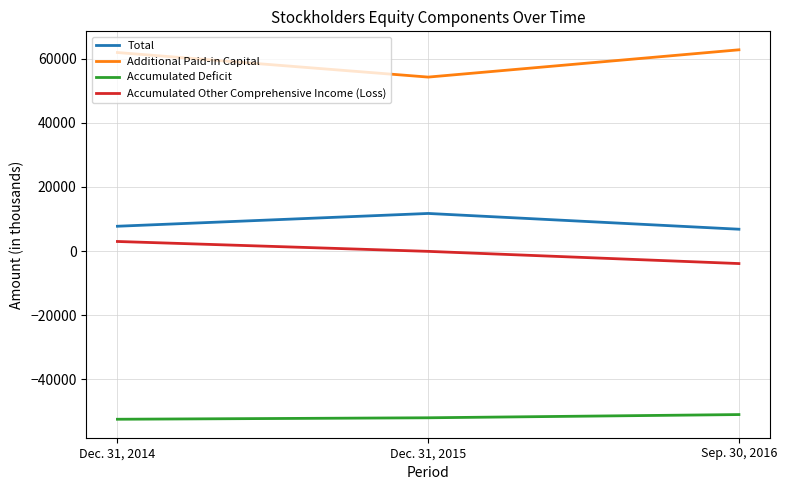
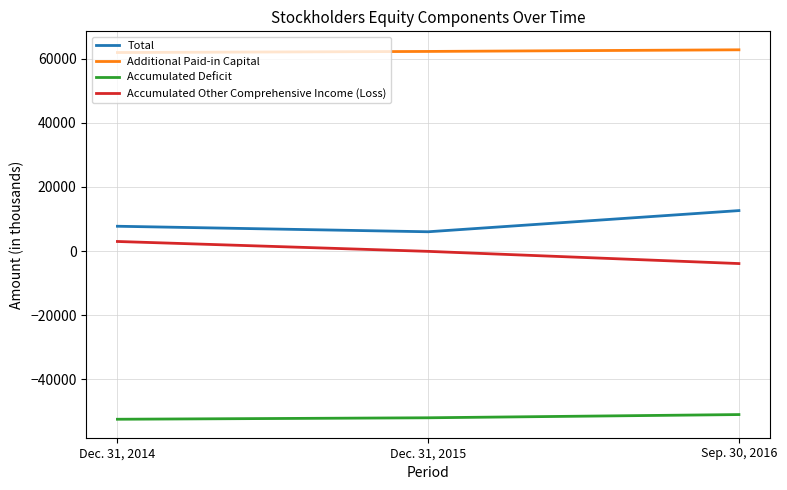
Total, Dec. 31, 2015: 12000 -> 6000
Additional Paid-in Capital, Dec. 31, 2015: 54000 -> 62000
Total, Sep. 30, 2016: 7000 -> 13000
